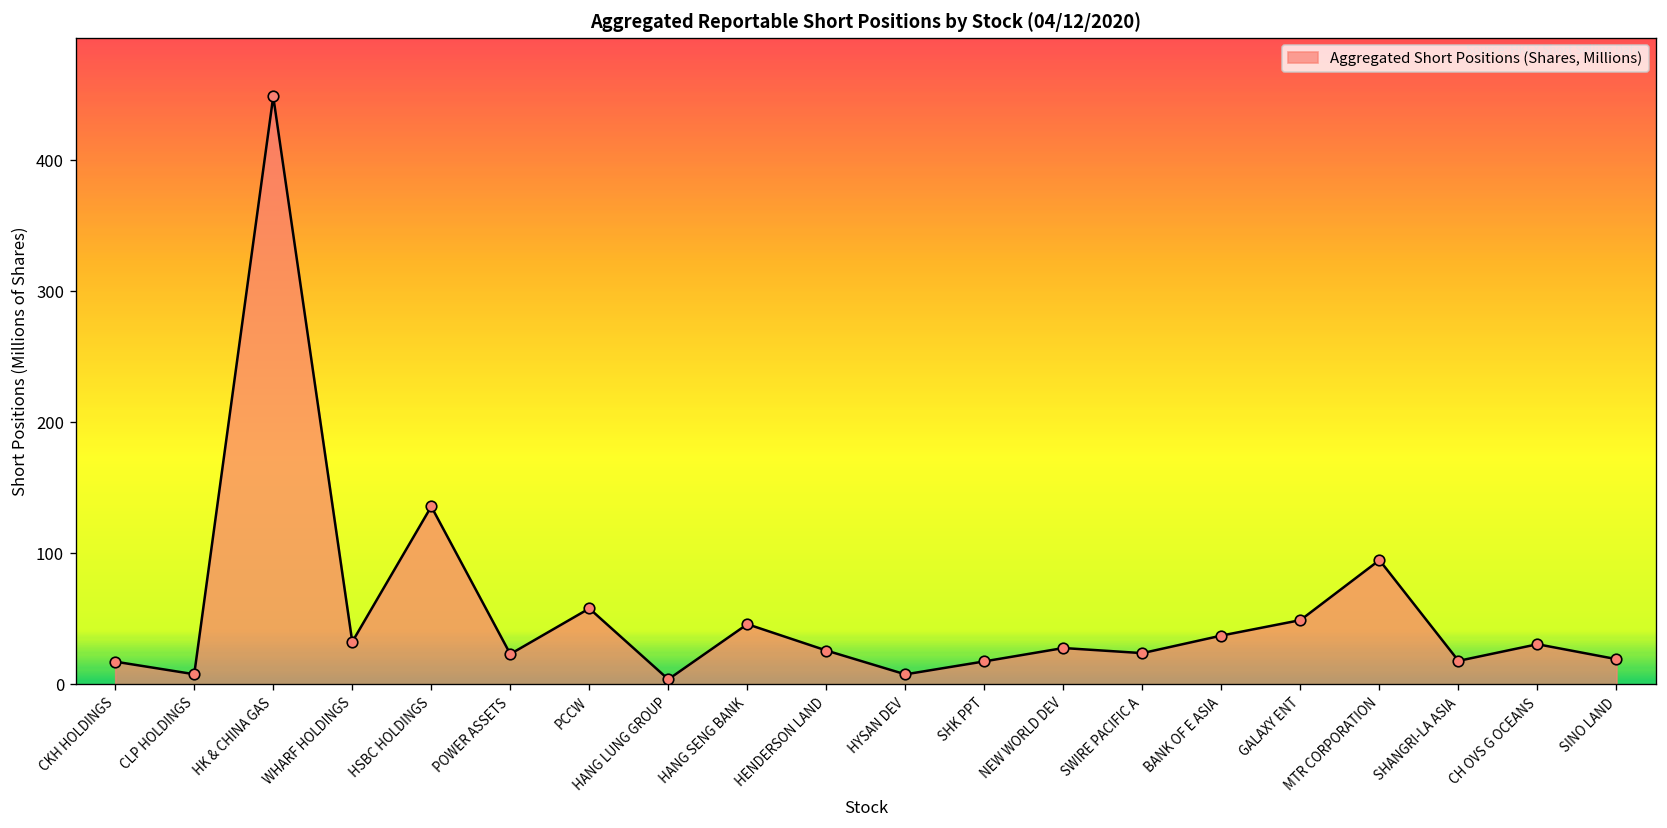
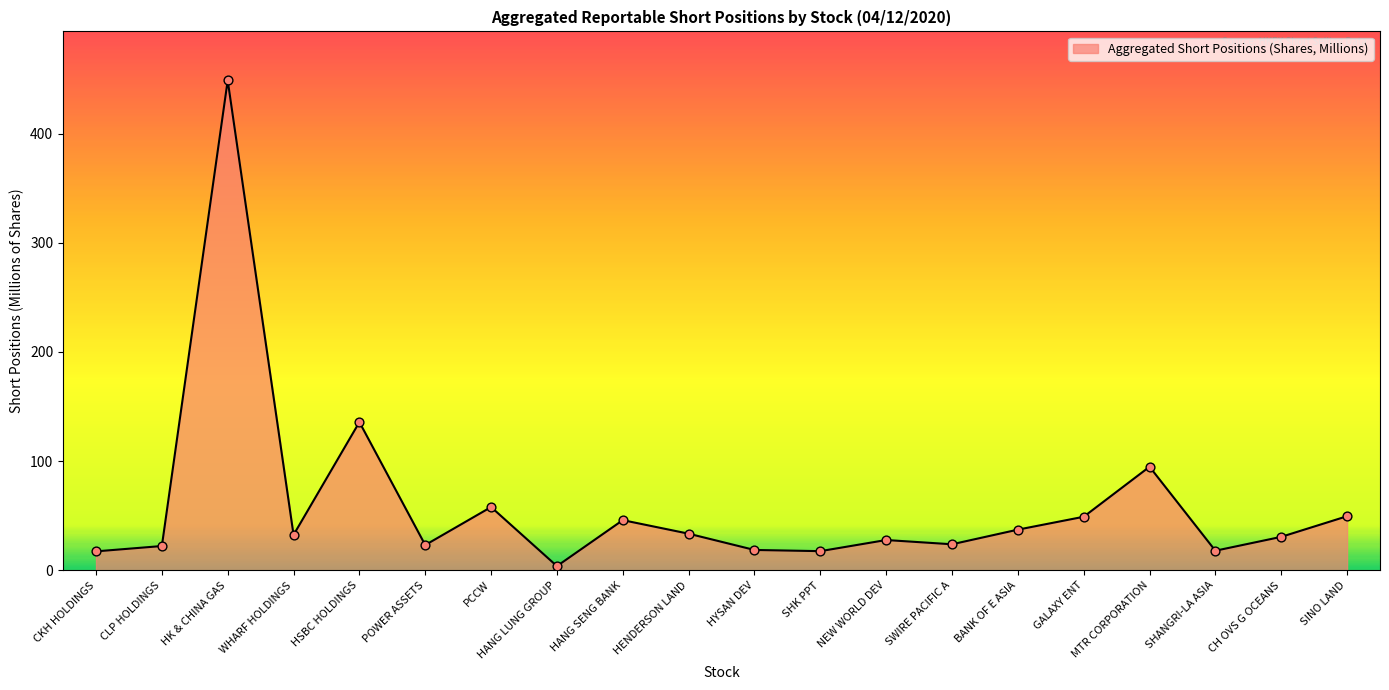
CLP HOLDINGS: 8 -> 22
HENDERSON LAND: 26 -> 34
HYSAN DEV: 8 -> 19
SINO LAND: 19 -> 50
